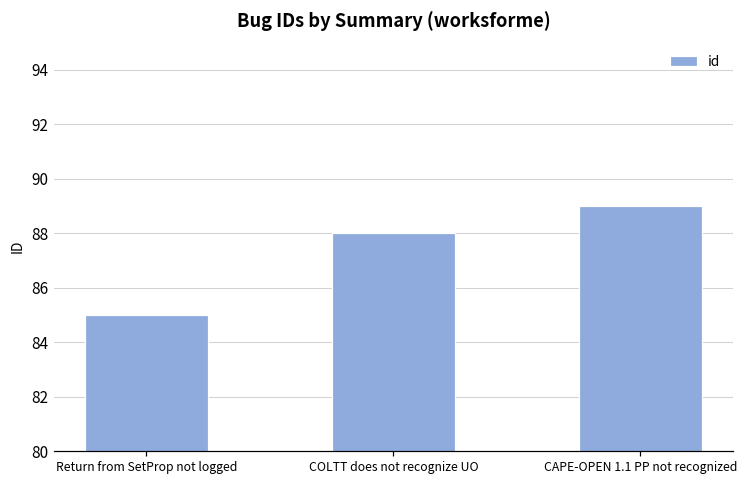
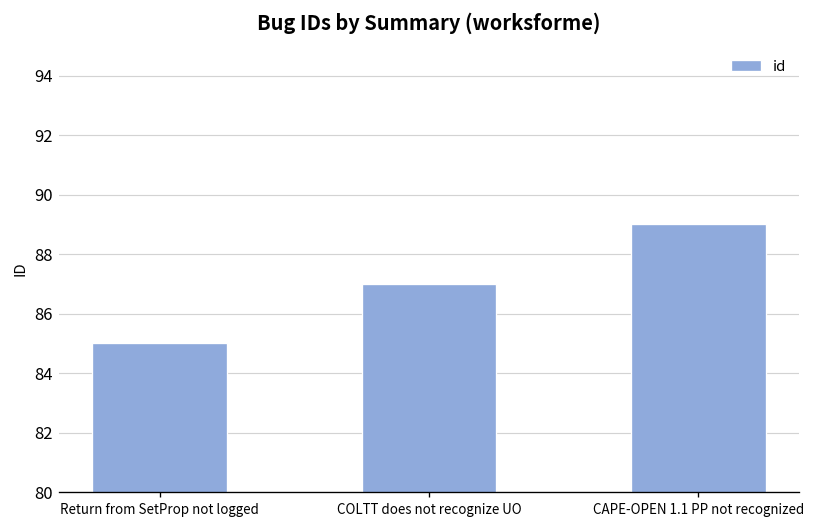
COLTT does not recognize UO: 88 -> 87
